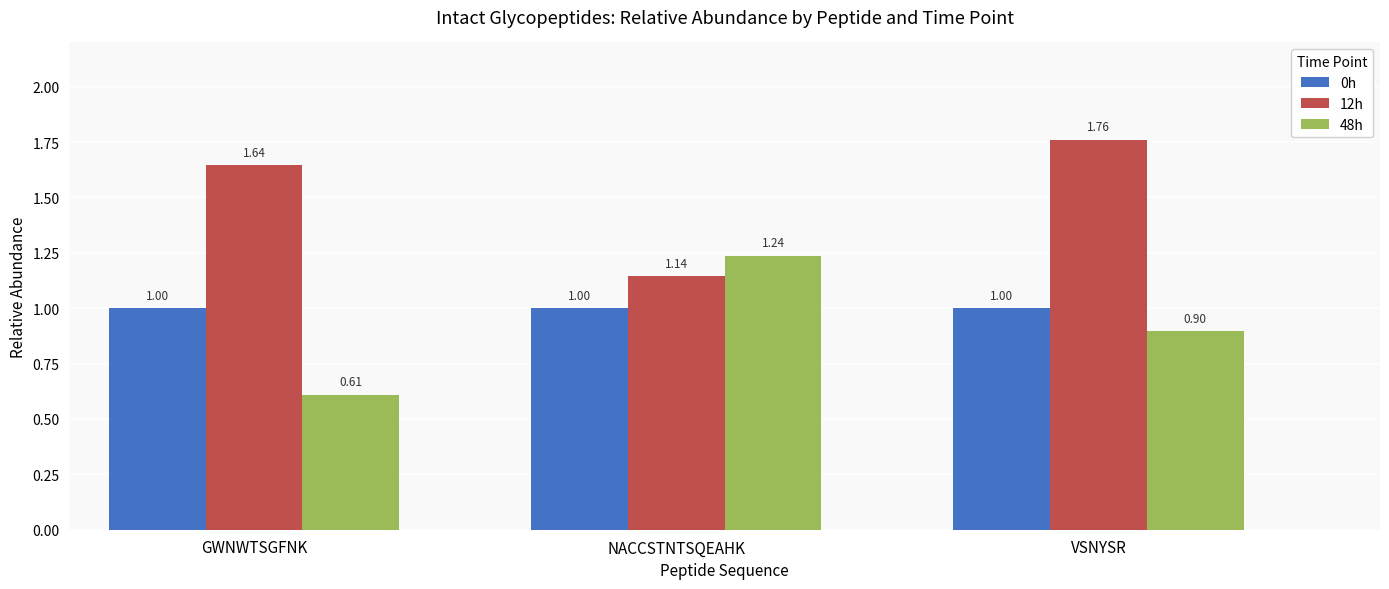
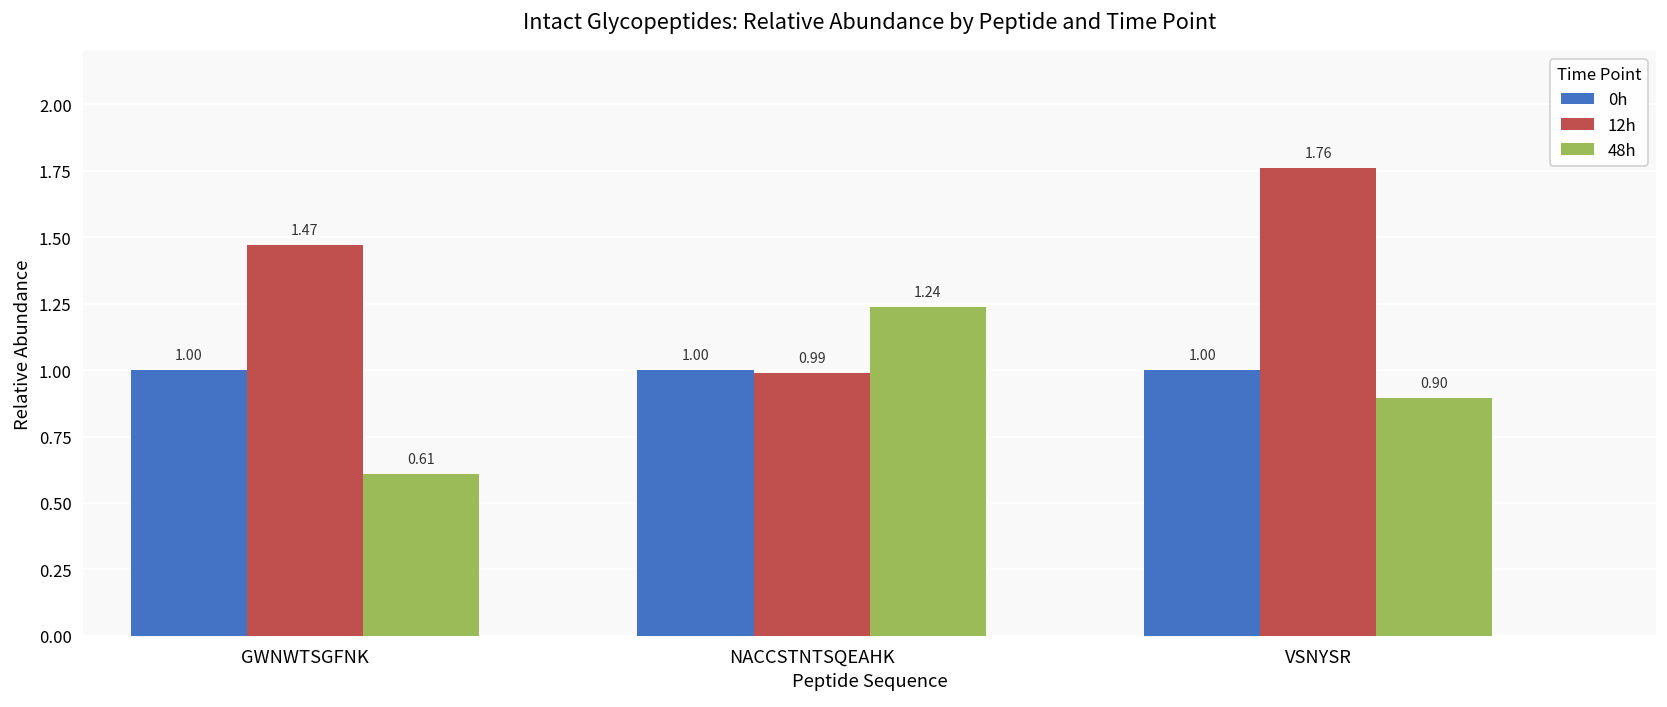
12h, GWNWTSGFNK: 1.64 -> 1.47
12h, NACCSTNTSQEAHK: 1.14 -> 0.99
